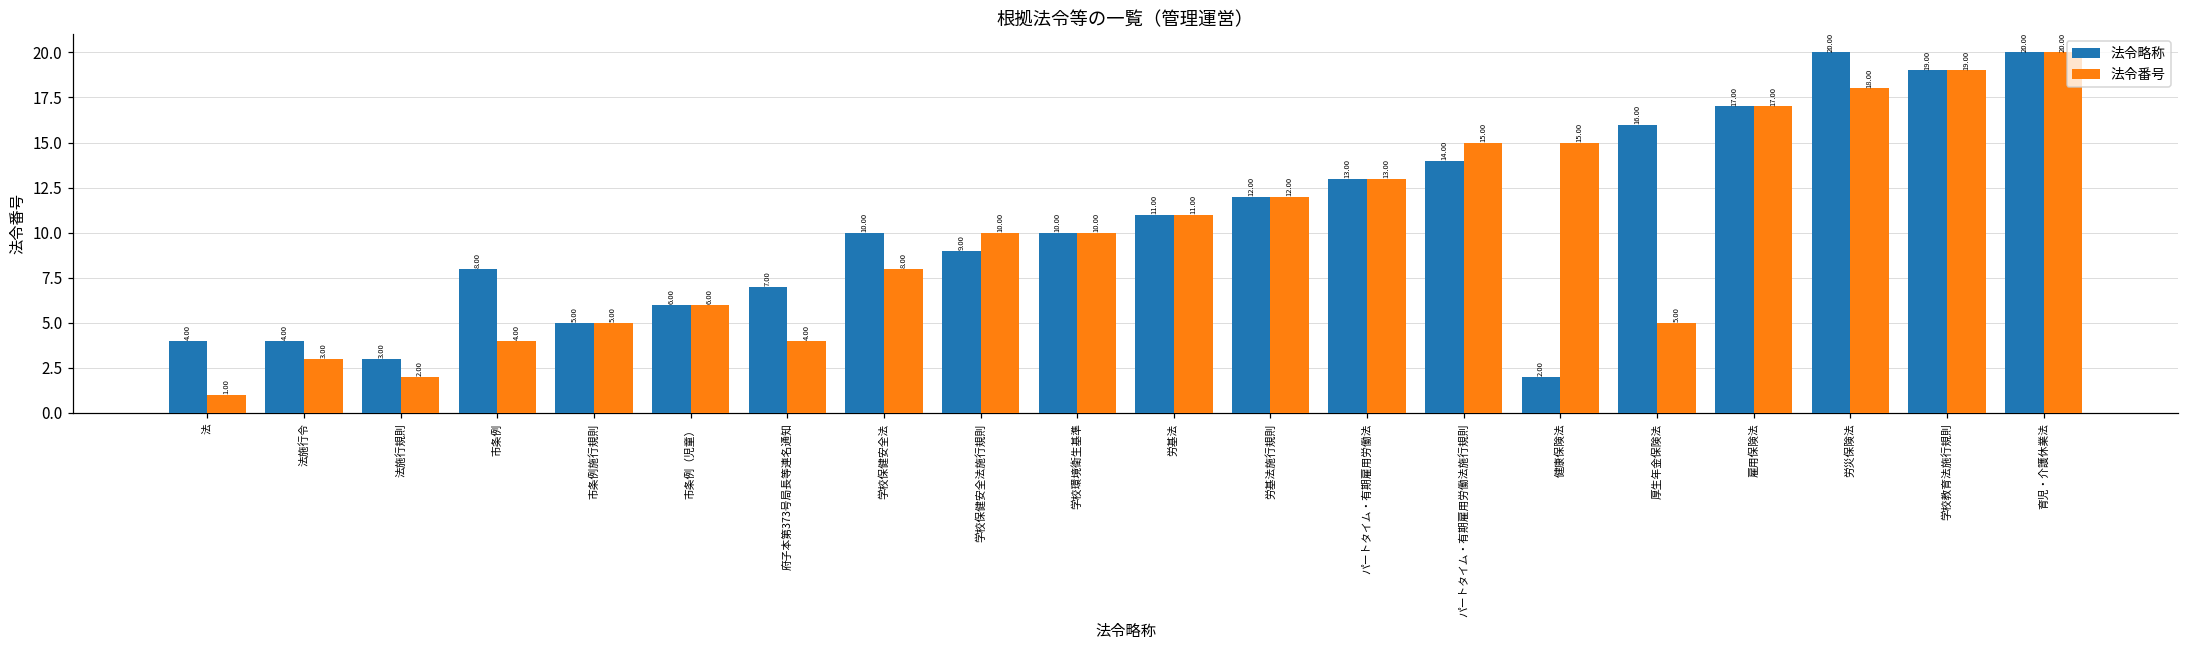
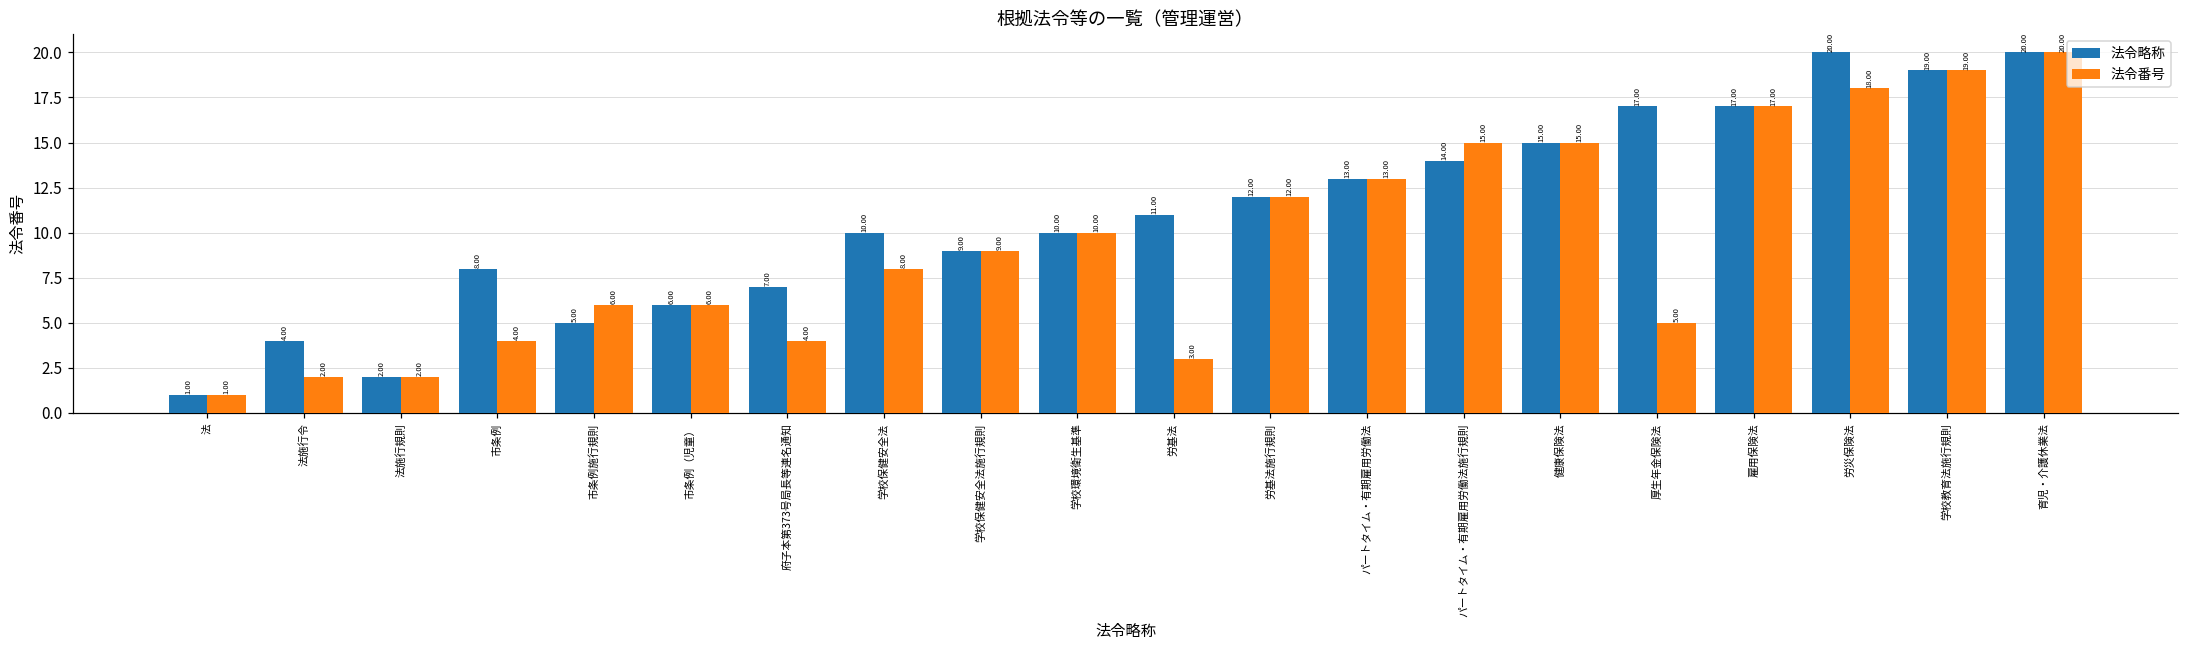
法令略称, 法: 4.00 -> 1.00
法令番号, 法施行令: 3.00 -> 2.00
法令略称, 法施行規則: 3.00 -> 2.00
法令番号, 市条例施行規則: 5.00 -> 6.00
法令番号, 学校保健安全法施行規則: 10.00 -> 9.00
法令番号, 労基法: 11.00 -> 3.00
法令略称, 健康保険法: 2.00 -> 15.00
法令略称, 厚生年金保険法: 16.00 -> 17.00
